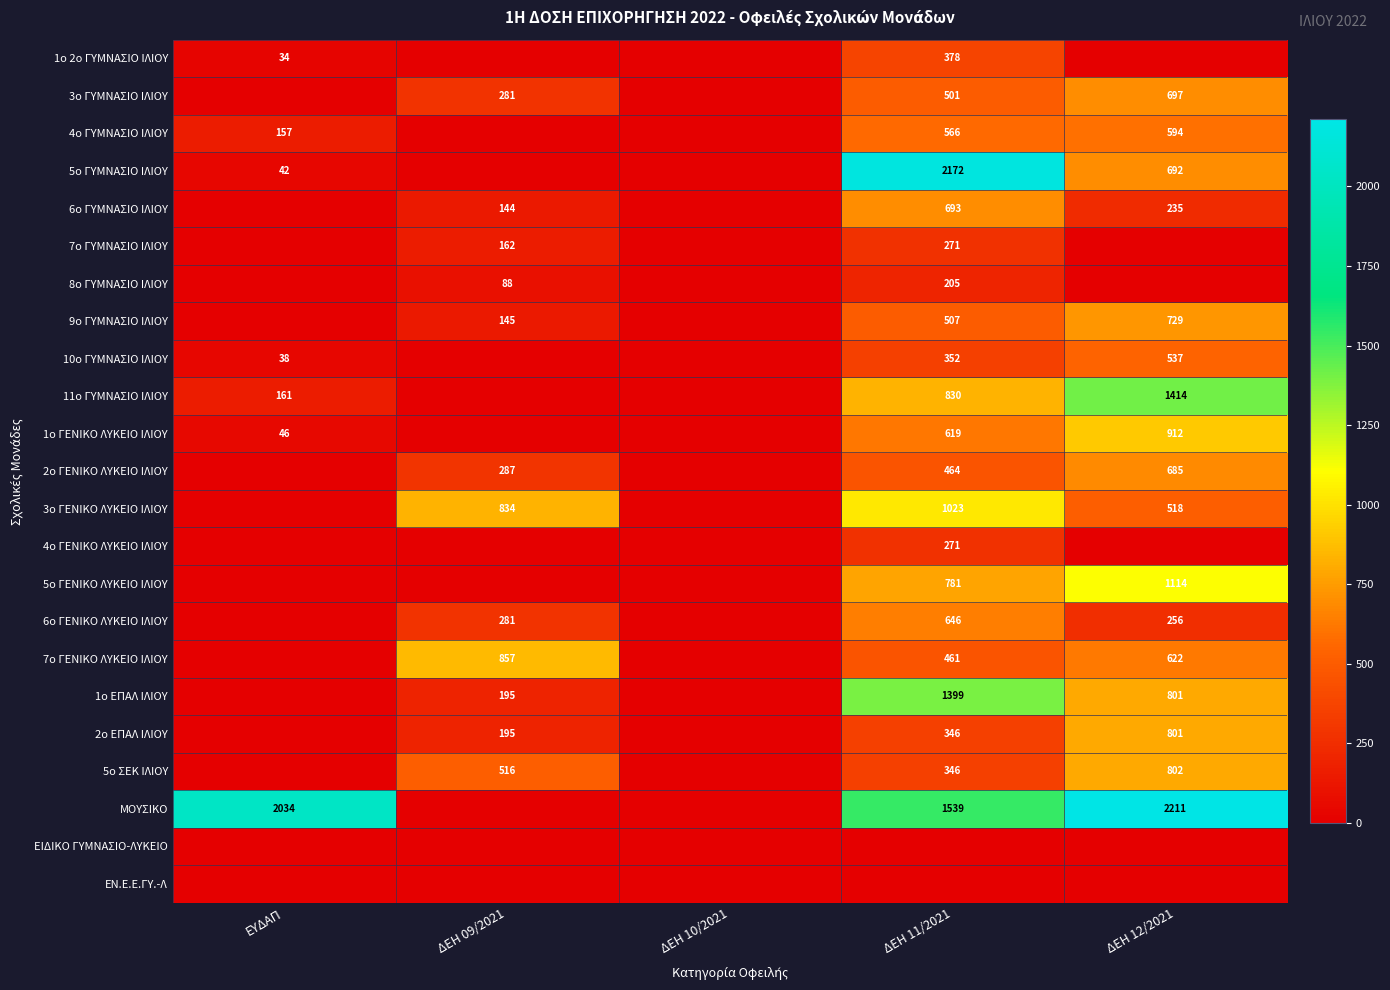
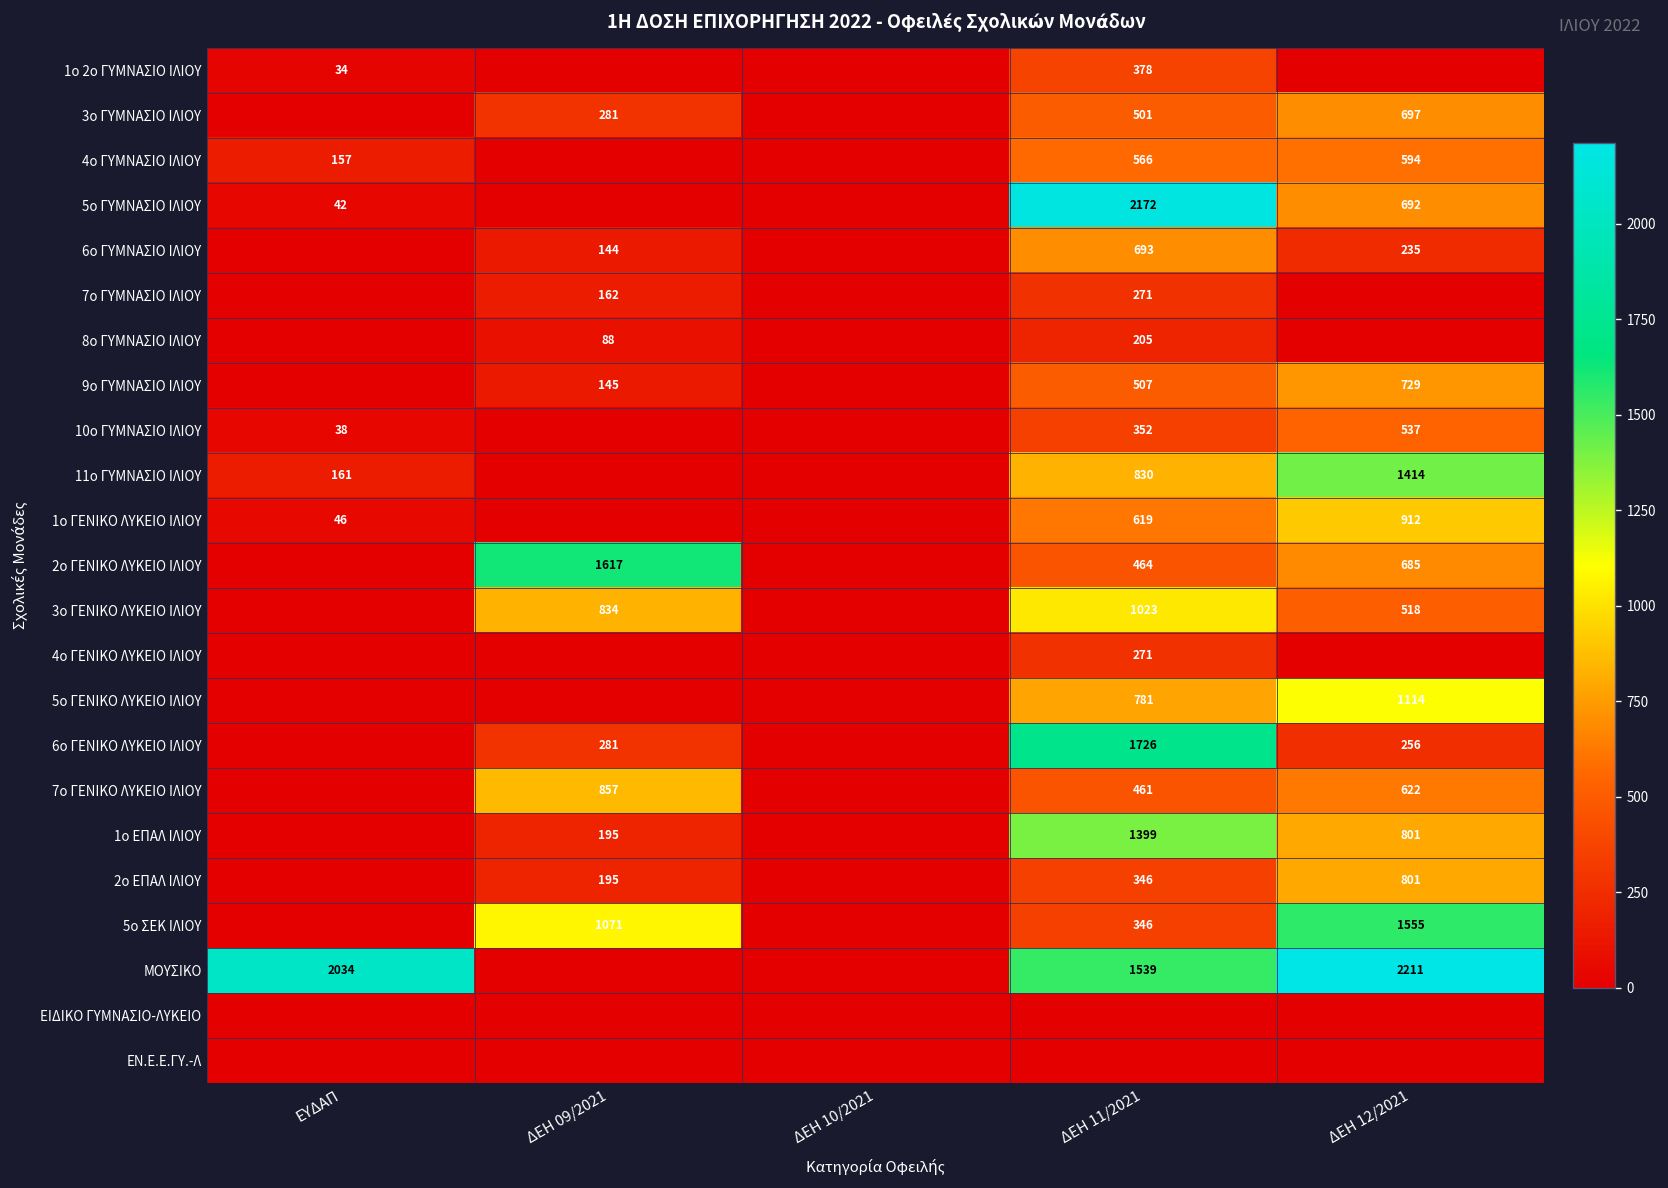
2ο ΓΕΝΙΚΟ ΛΥΚΕΙΟ ΙΛΙΟΥ, ΔΕΗ 09/2021: 287 -> 1617
6ο ΓΕΝΙΚΟ ΛΥΚΕΙΟ ΙΛΙΟΥ, ΔΕΗ 11/2021: 646 -> 1726
5ο ΣΕΚ ΙΛΙΟΥ, ΔΕΗ 09/2021: 516 -> 1071
5ο ΣΕΚ ΙΛΙΟΥ, ΔΕΗ 12/2021: 802 -> 1555
